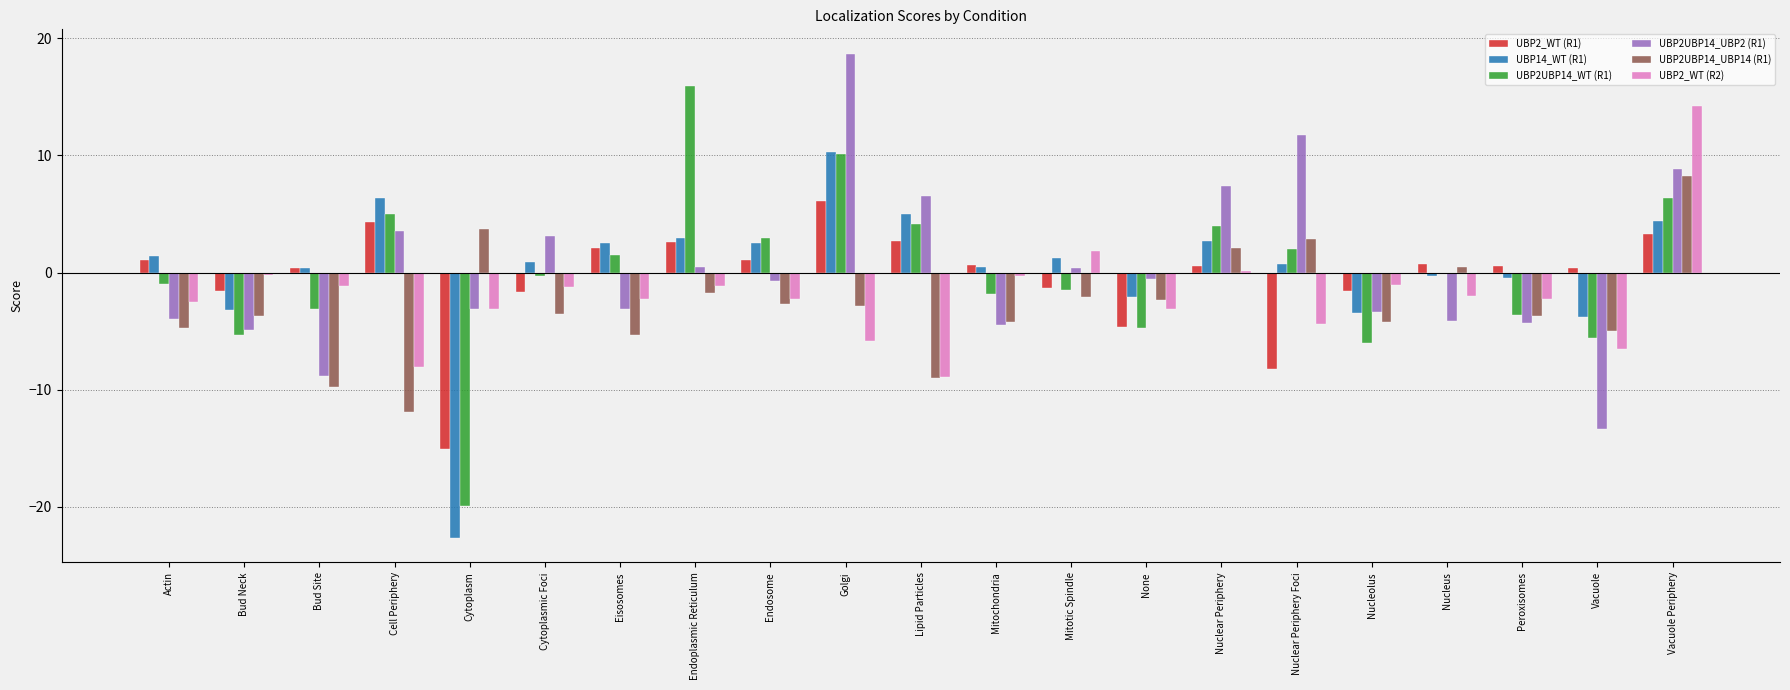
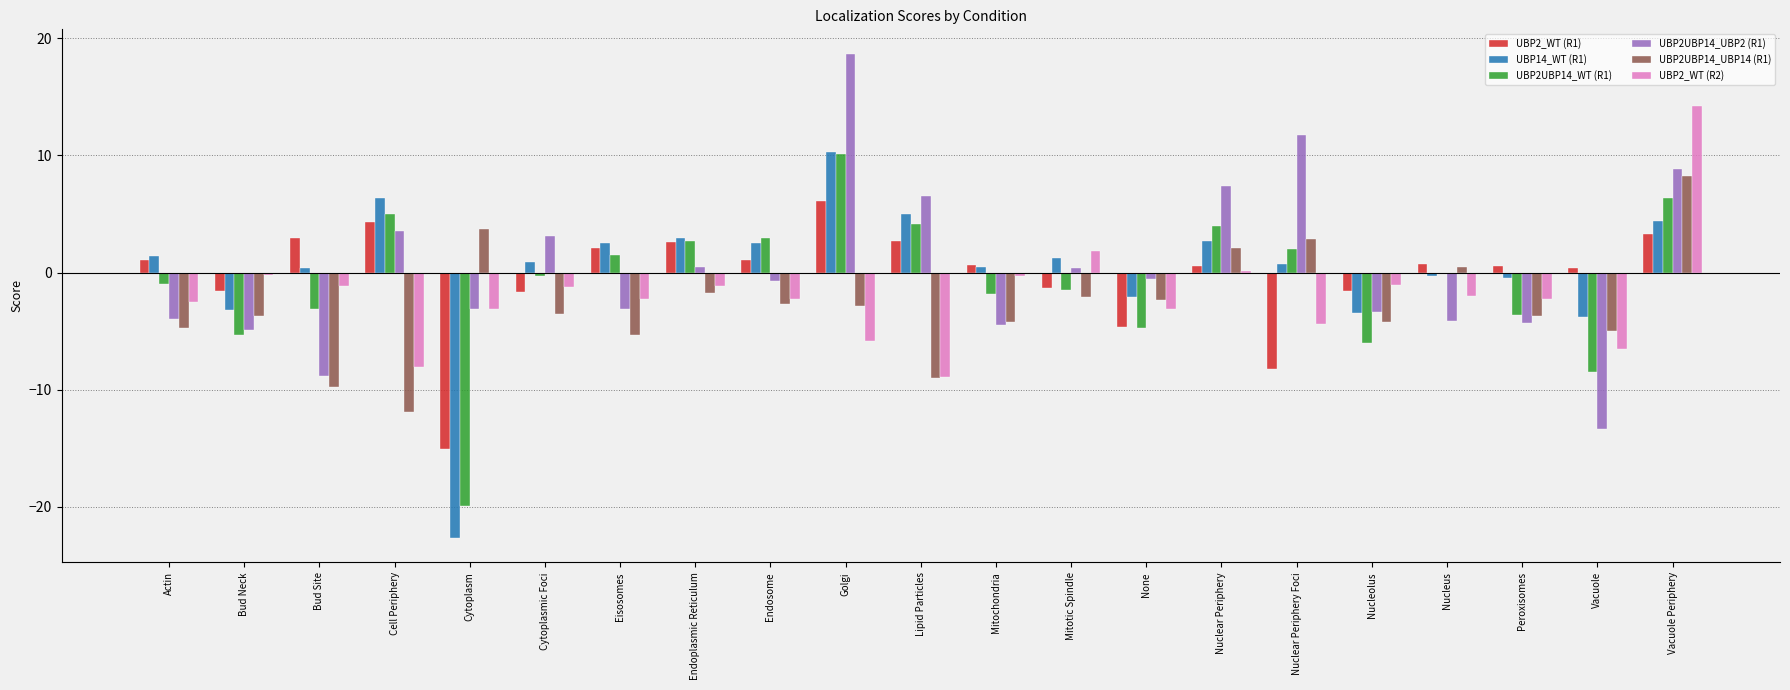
UBP2_WT (R1), Bud Site: 0.4 -> 3.0
UBP2UBP14_WT (R1), Endoplasmic Reticulum: 16.0 -> 2.7
UBP2UBP14_WT (R1), Vacuole: -5.6 -> -8.5
